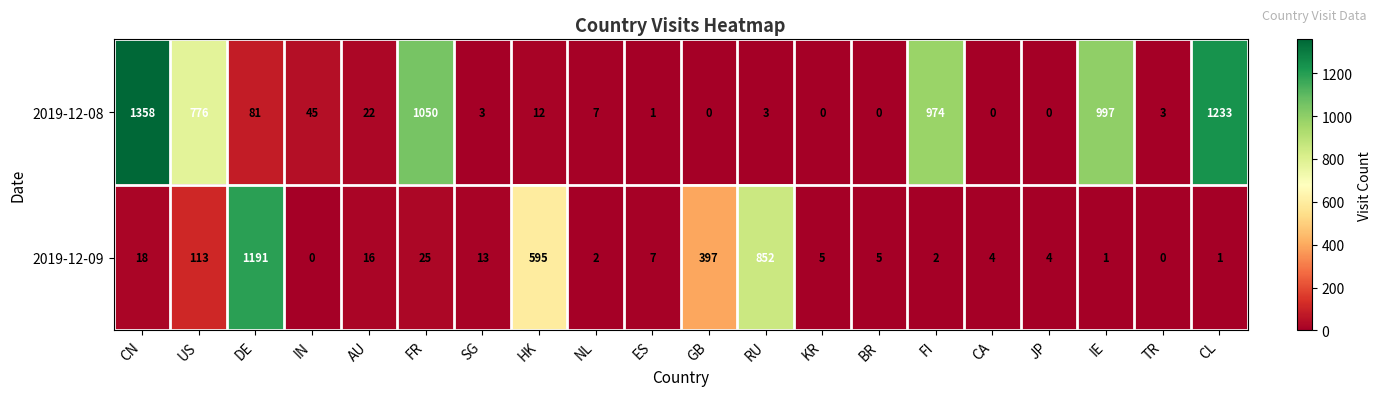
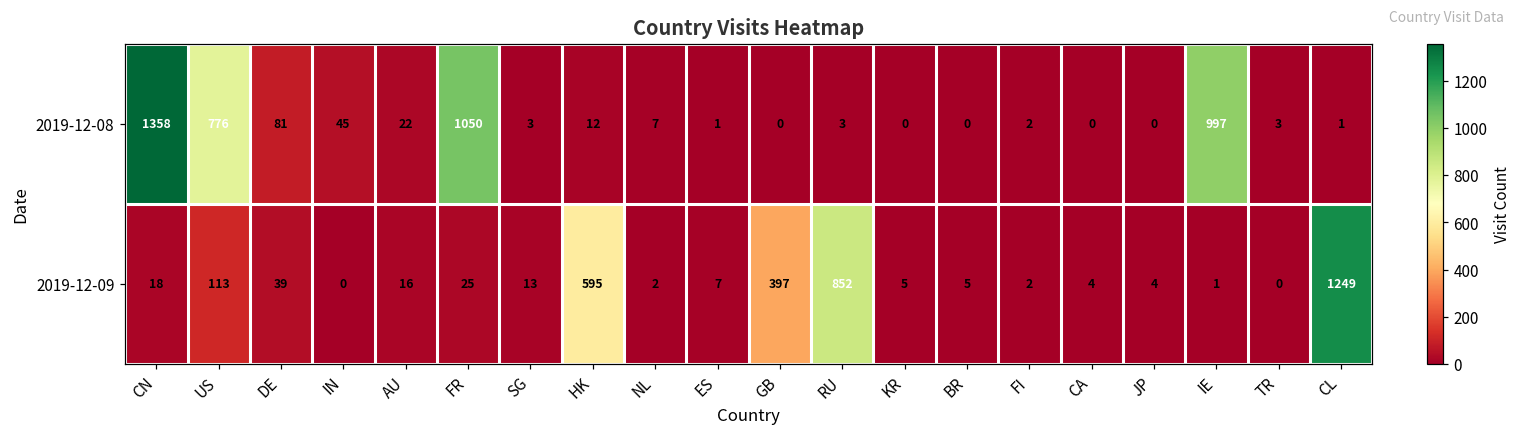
2019-12-08, FI: 974 -> 2
2019-12-08, CL: 1233 -> 1
2019-12-09, DE: 1191 -> 39
2019-12-09, CL: 1 -> 1249
